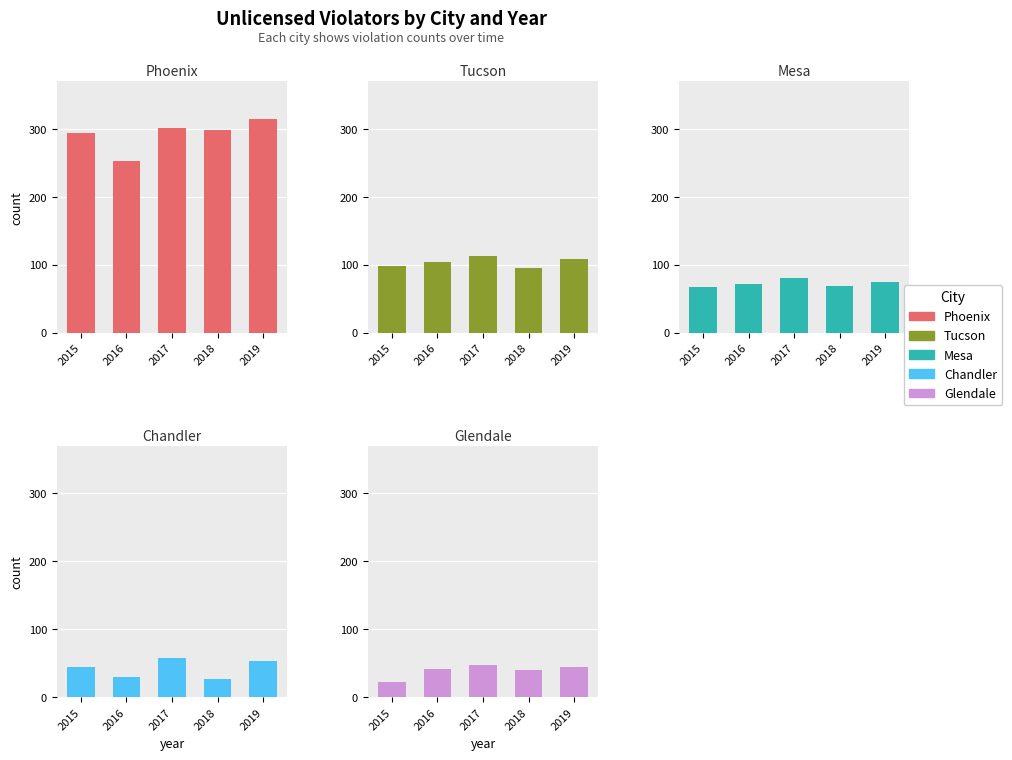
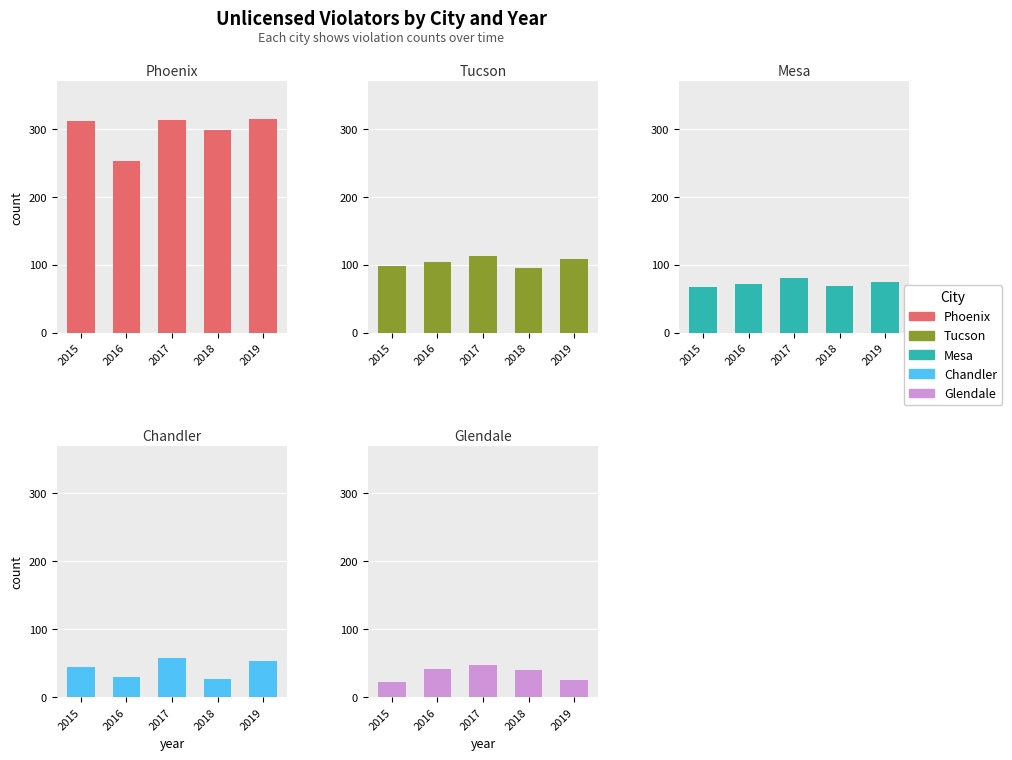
Phoenix, 2015: 290 -> 310
Phoenix, 2017: 300 -> 310
Glendale, 2019: 40 -> 30
